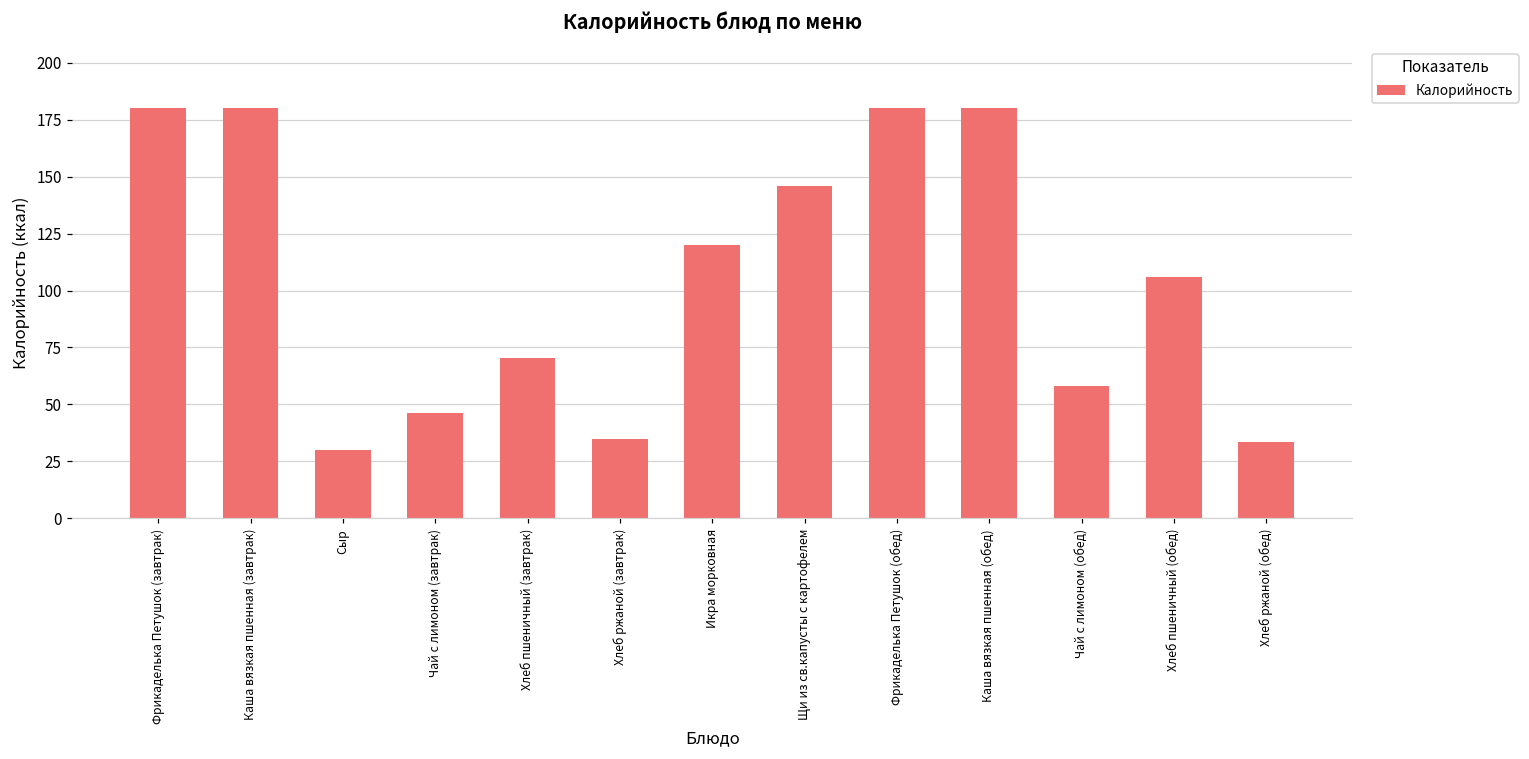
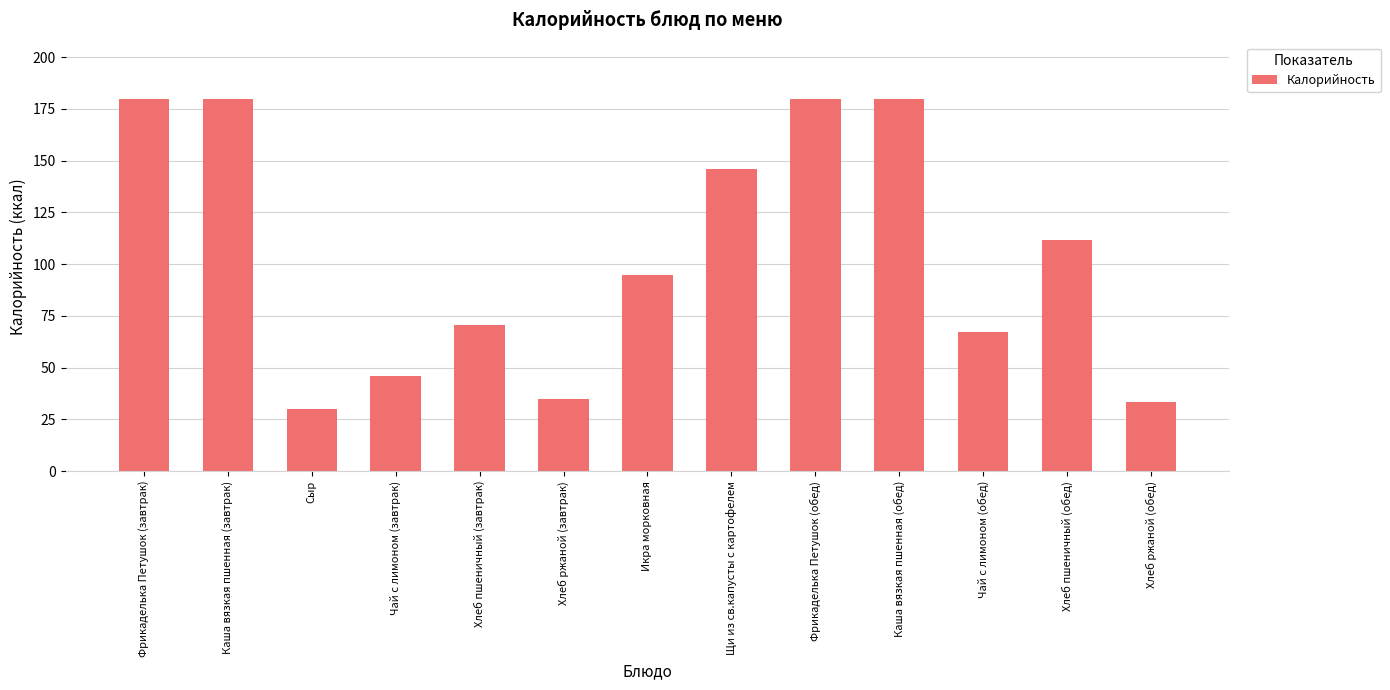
Икра морковная: 120 -> 95
Чай с лимоном (обед): 58 -> 67
Хлеб пшеничный (обед): 106 -> 112
